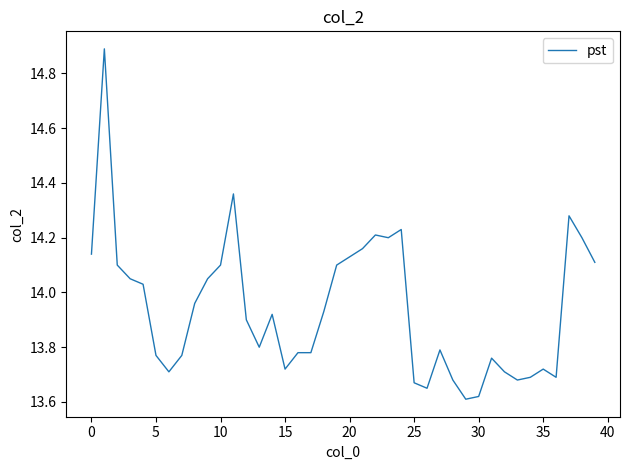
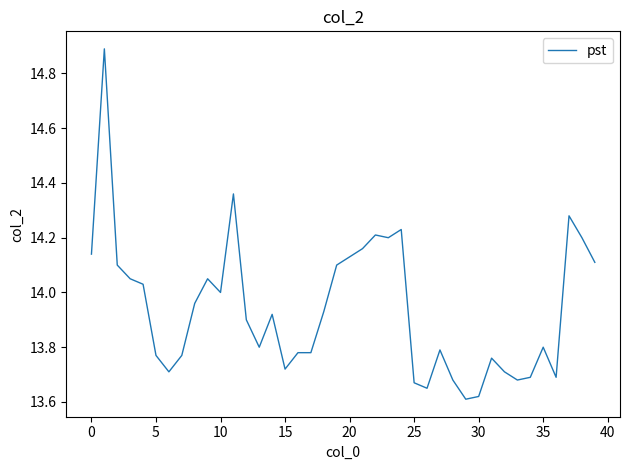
10: 14.1 -> 14.0
35: 13.72 -> 13.80
